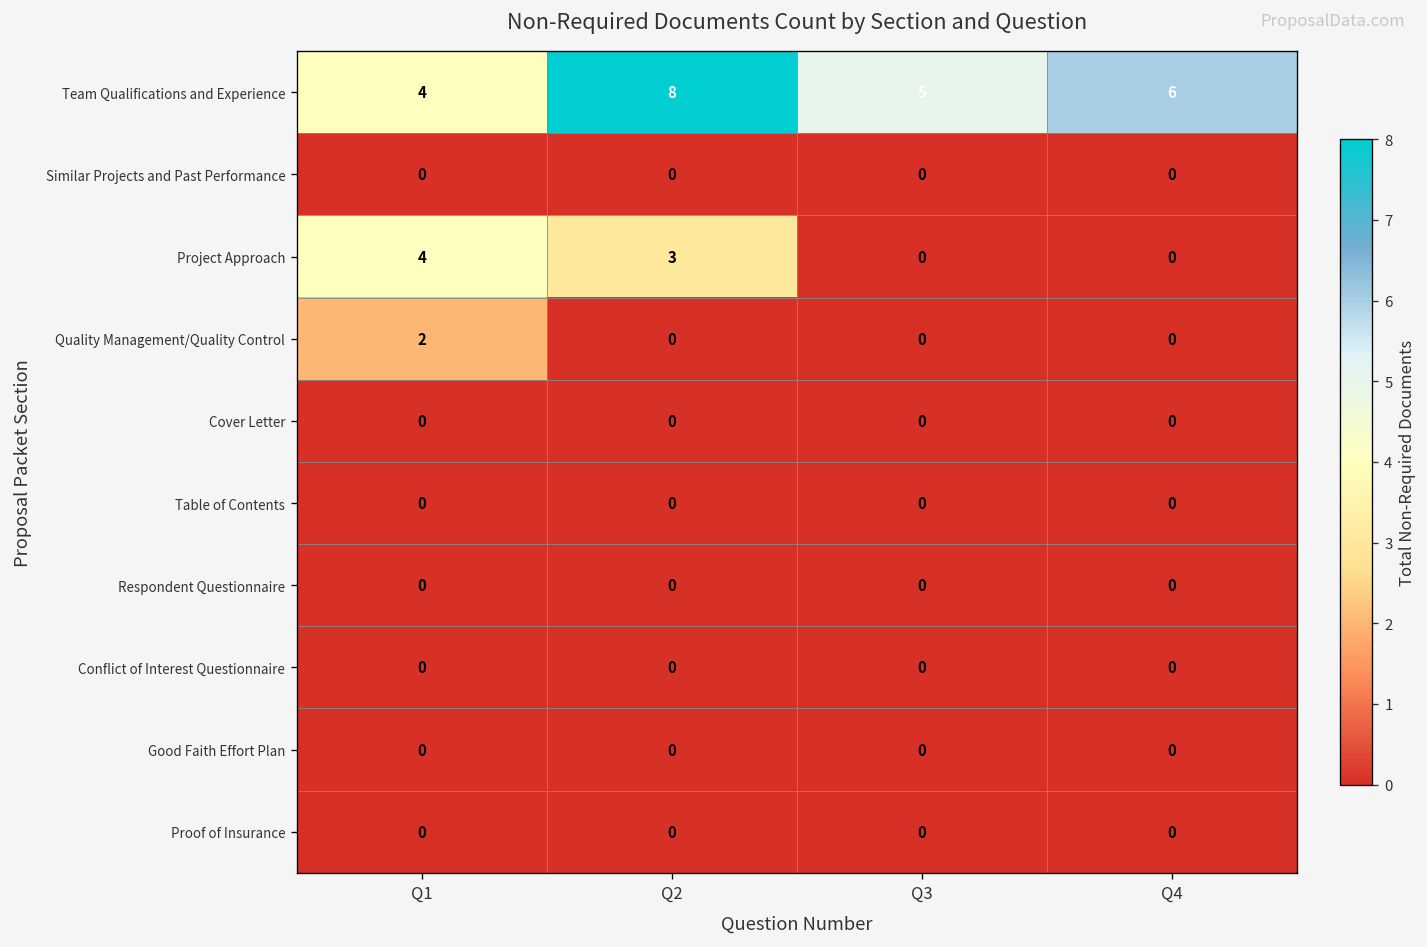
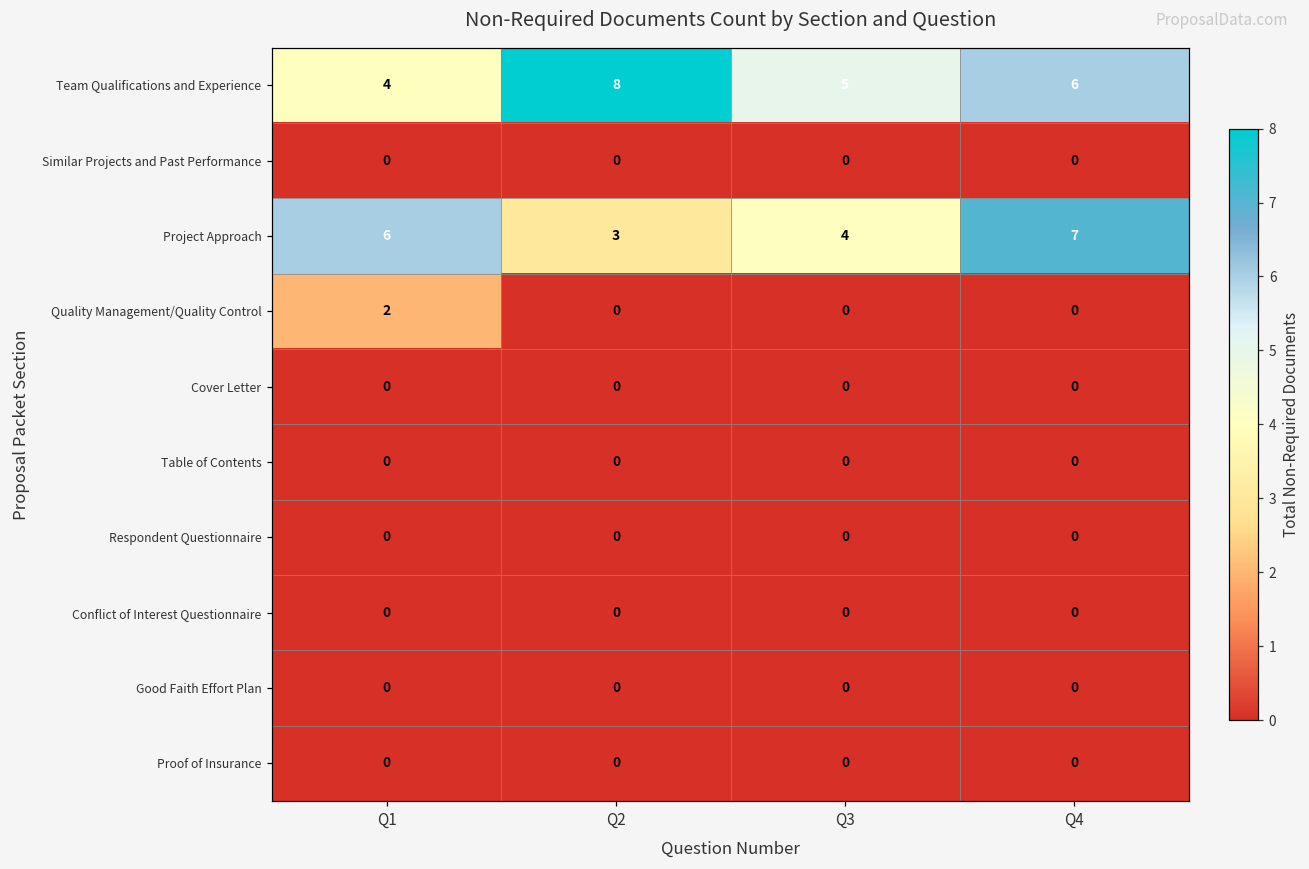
Project Approach, Q1: 4 -> 6
Project Approach, Q3: 0 -> 4
Project Approach, Q4: 0 -> 7
